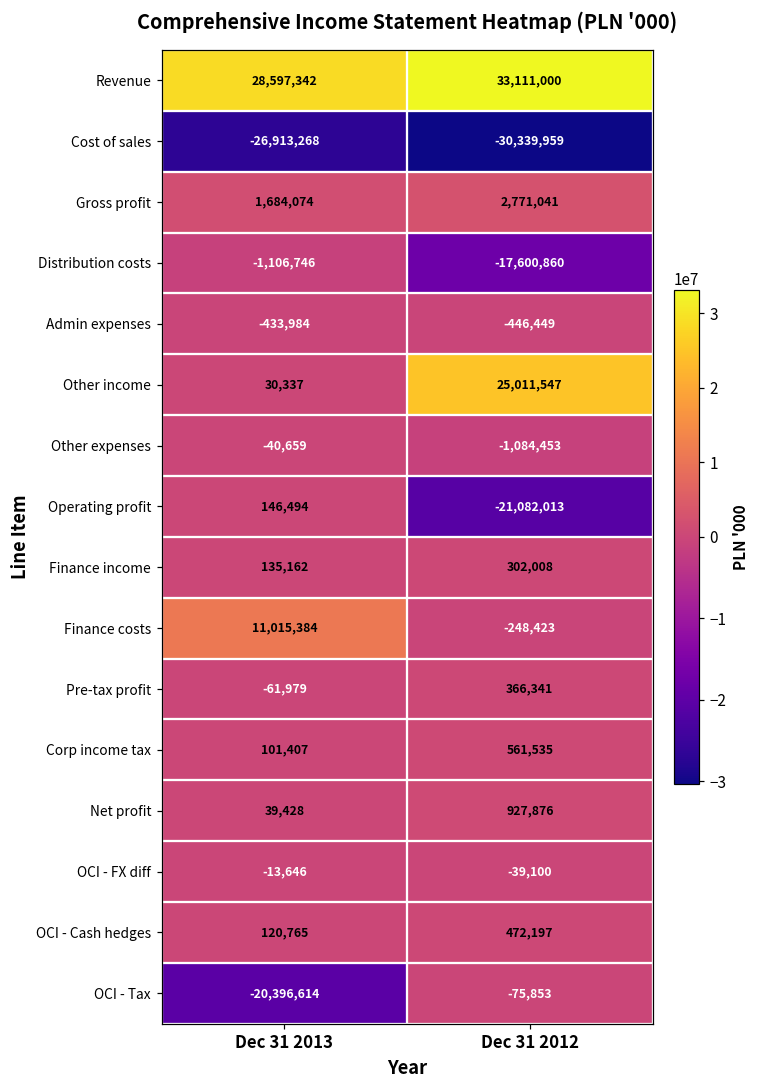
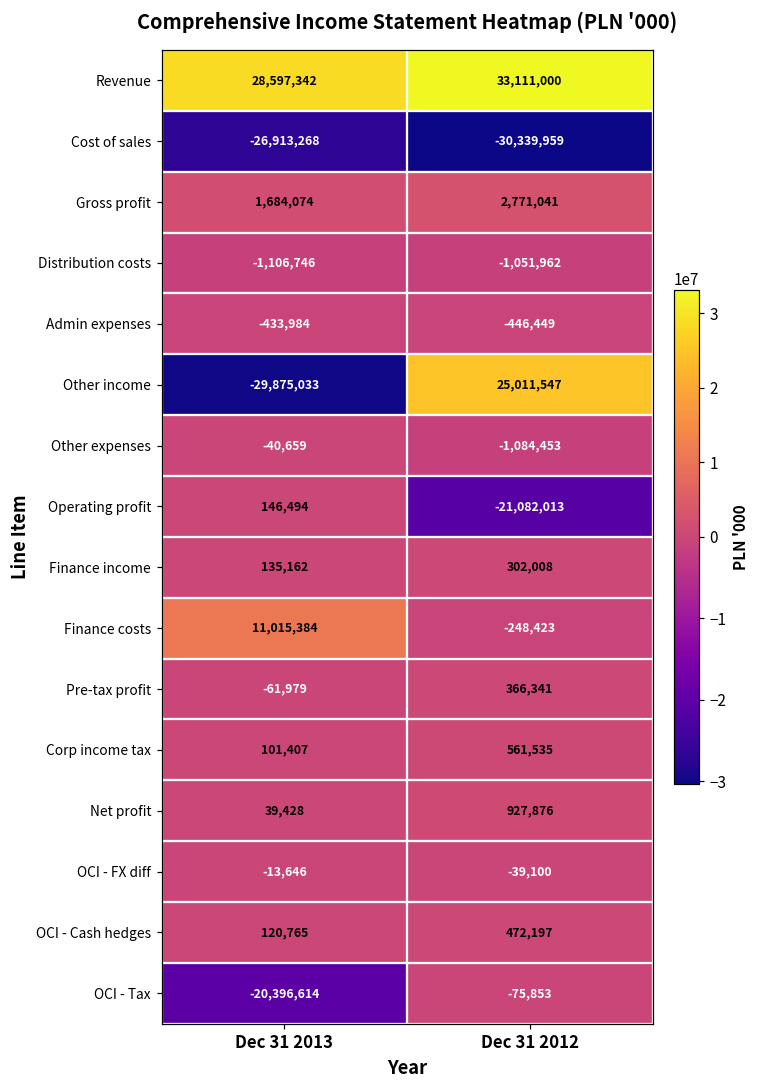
Distribution costs, Dec 31 2012: -17,600,860 -> -1,051,962
Other income, Dec 31 2013: 30,337 -> -29,875,033
